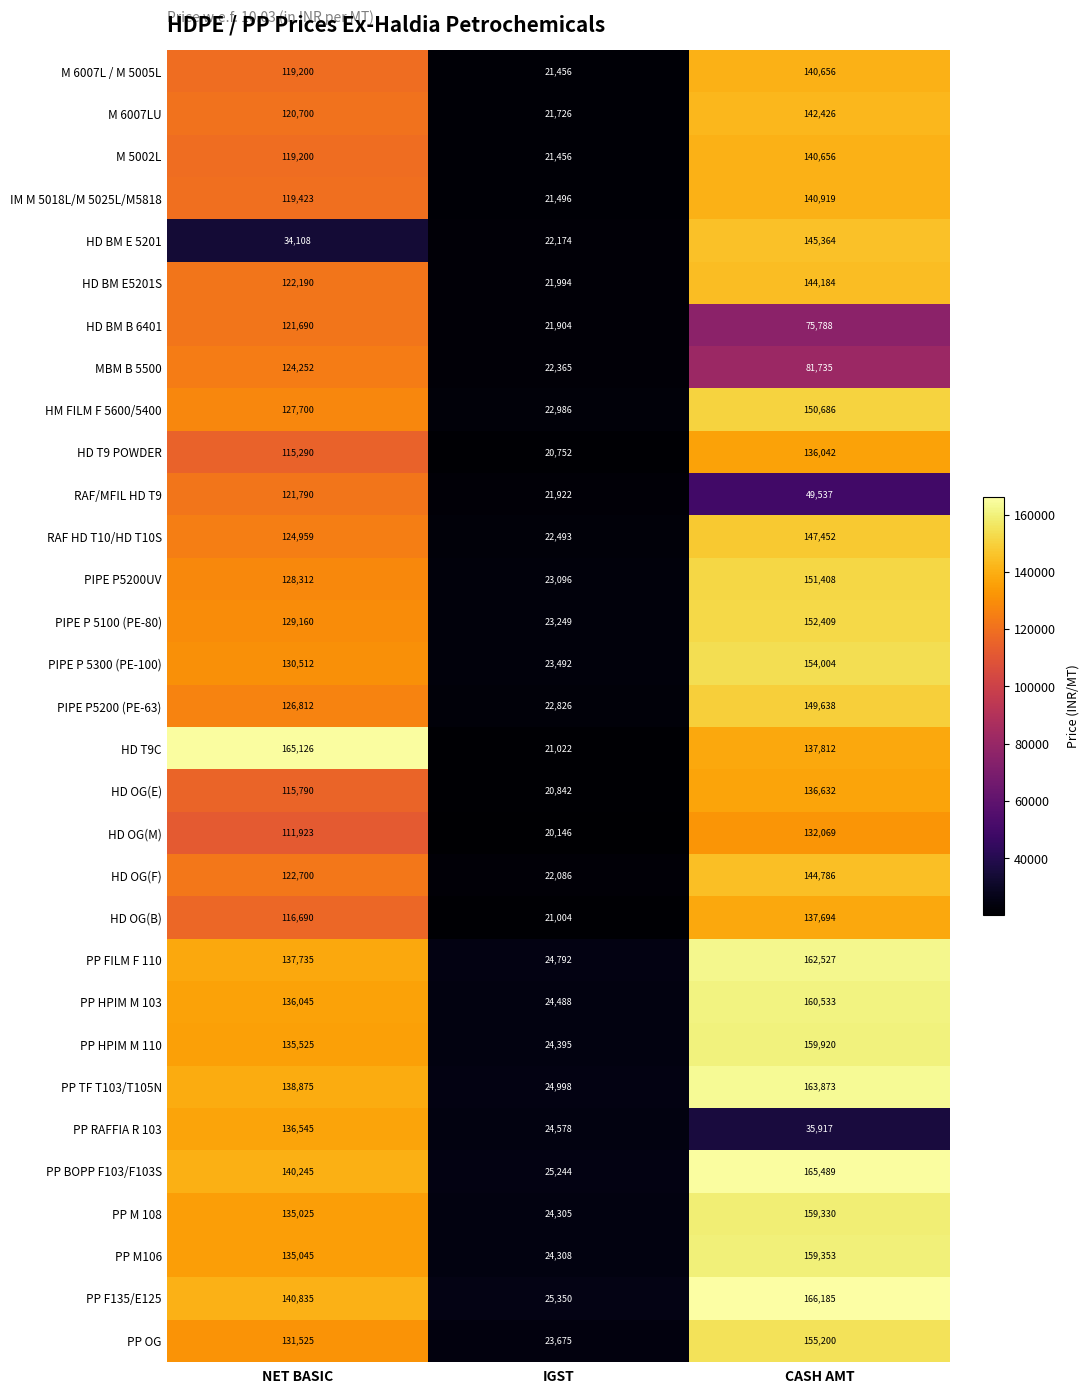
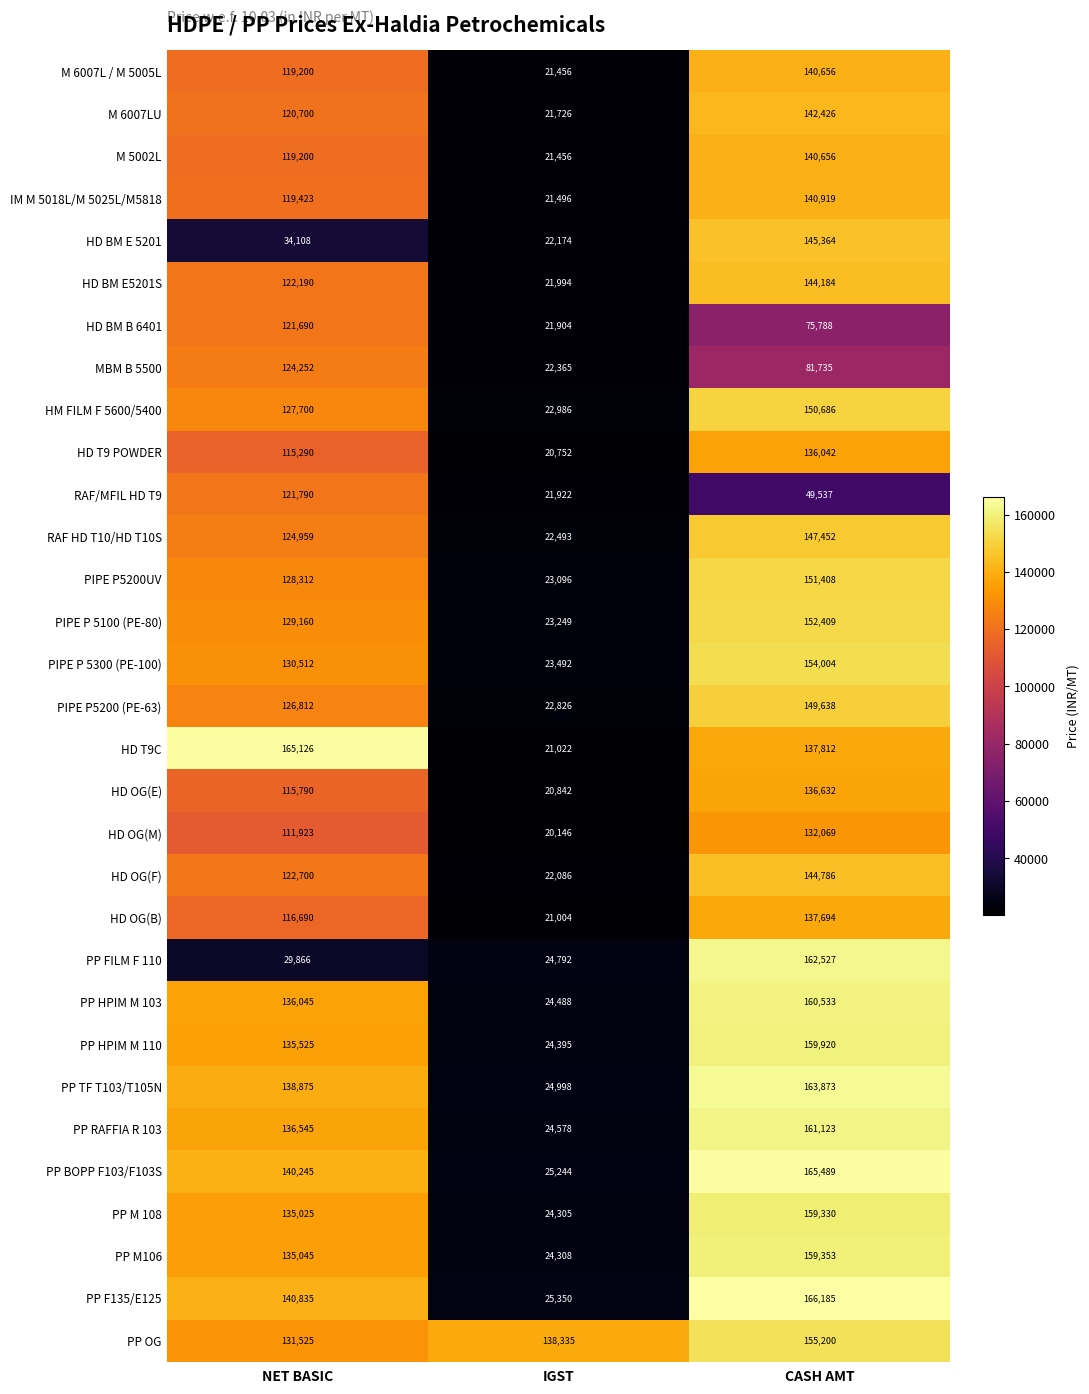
PP FILM F 110, NET BASIC: 137,735 -> 29,866
PP RAFFIA R 103, CASH AMT: 35,917 -> 161,123
PP OG, IGST: 23,675 -> 138,335
